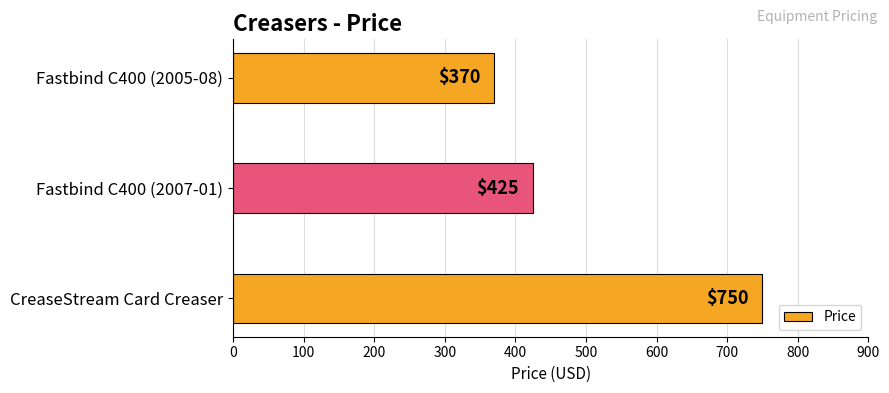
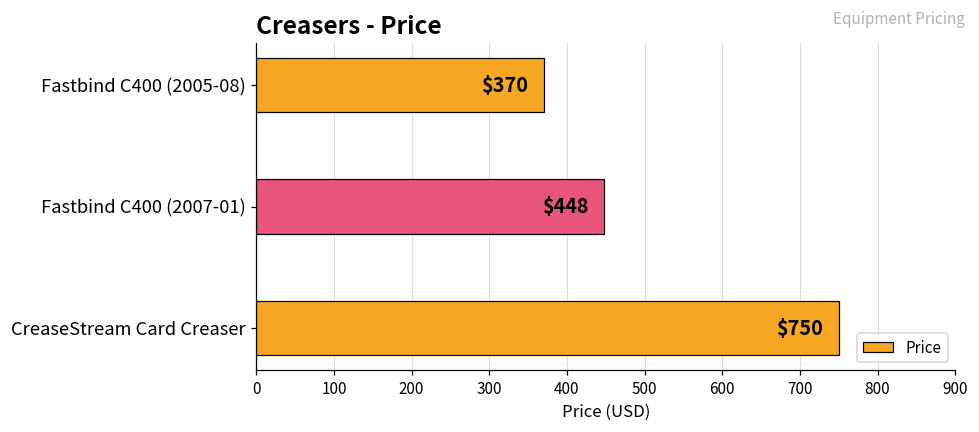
Fastbind C400 (2007-01): $425 -> $448
